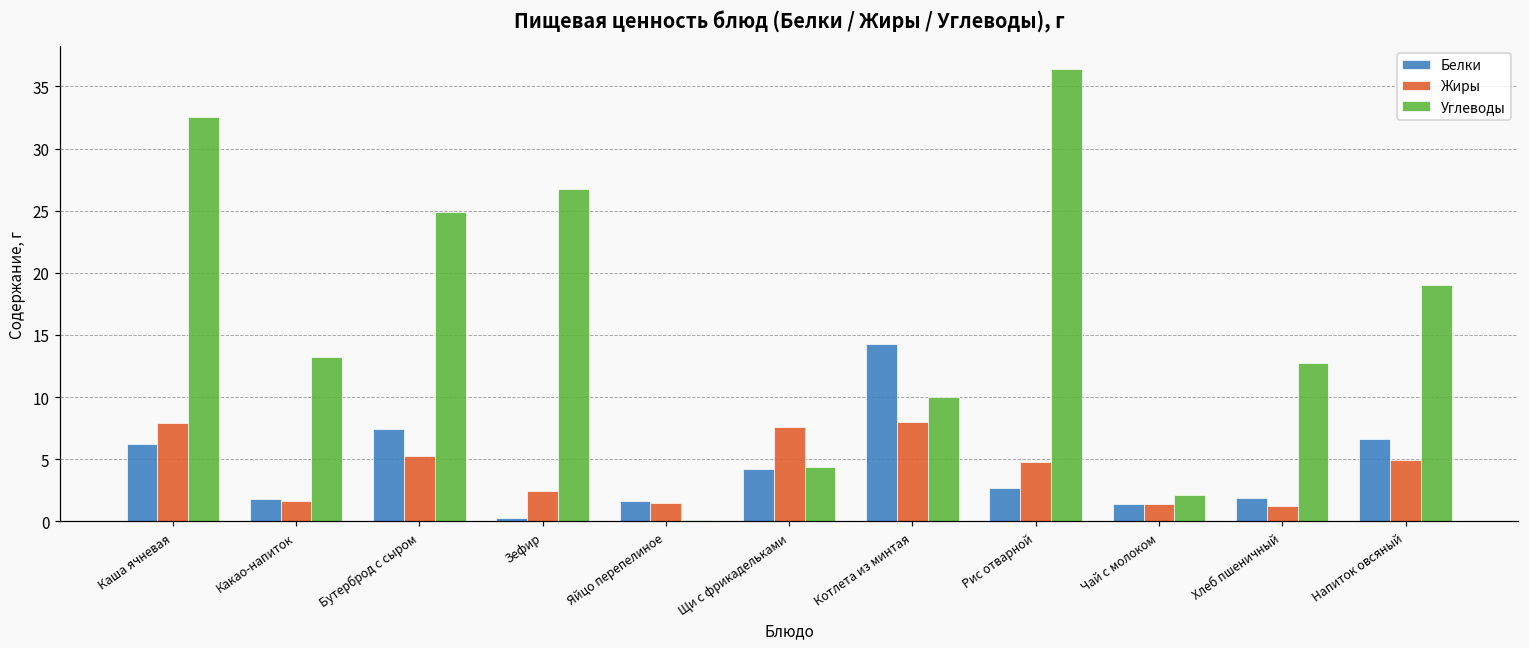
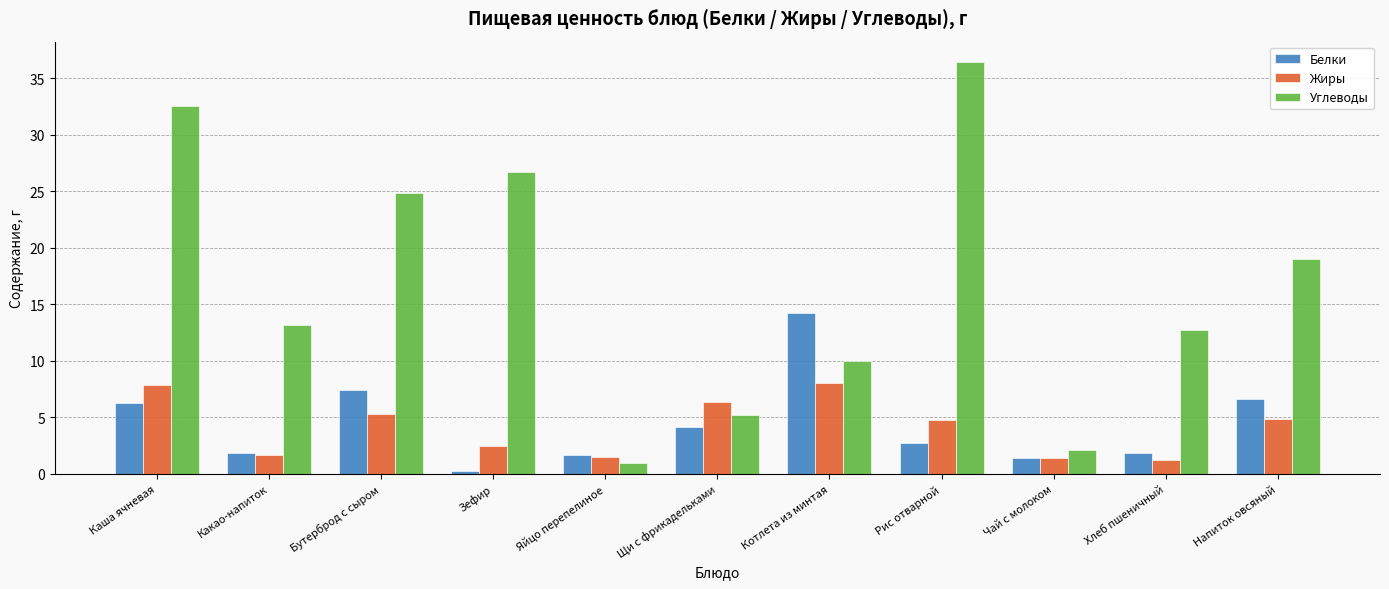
Углеводы, Яйцо перепелиное: 0.1 -> 1.0
Жиры, Щи с фрикадельками: 7.6 -> 6.4
Углеводы, Щи с фрикадельками: 4.3 -> 5.2
